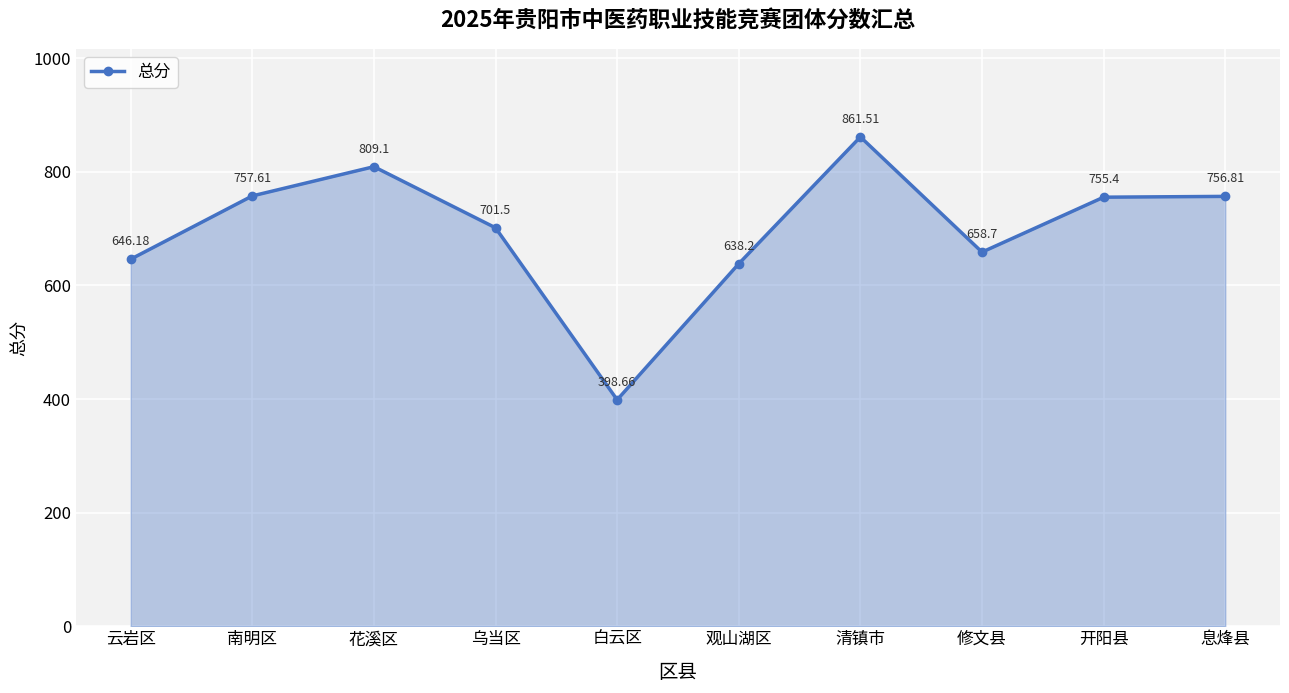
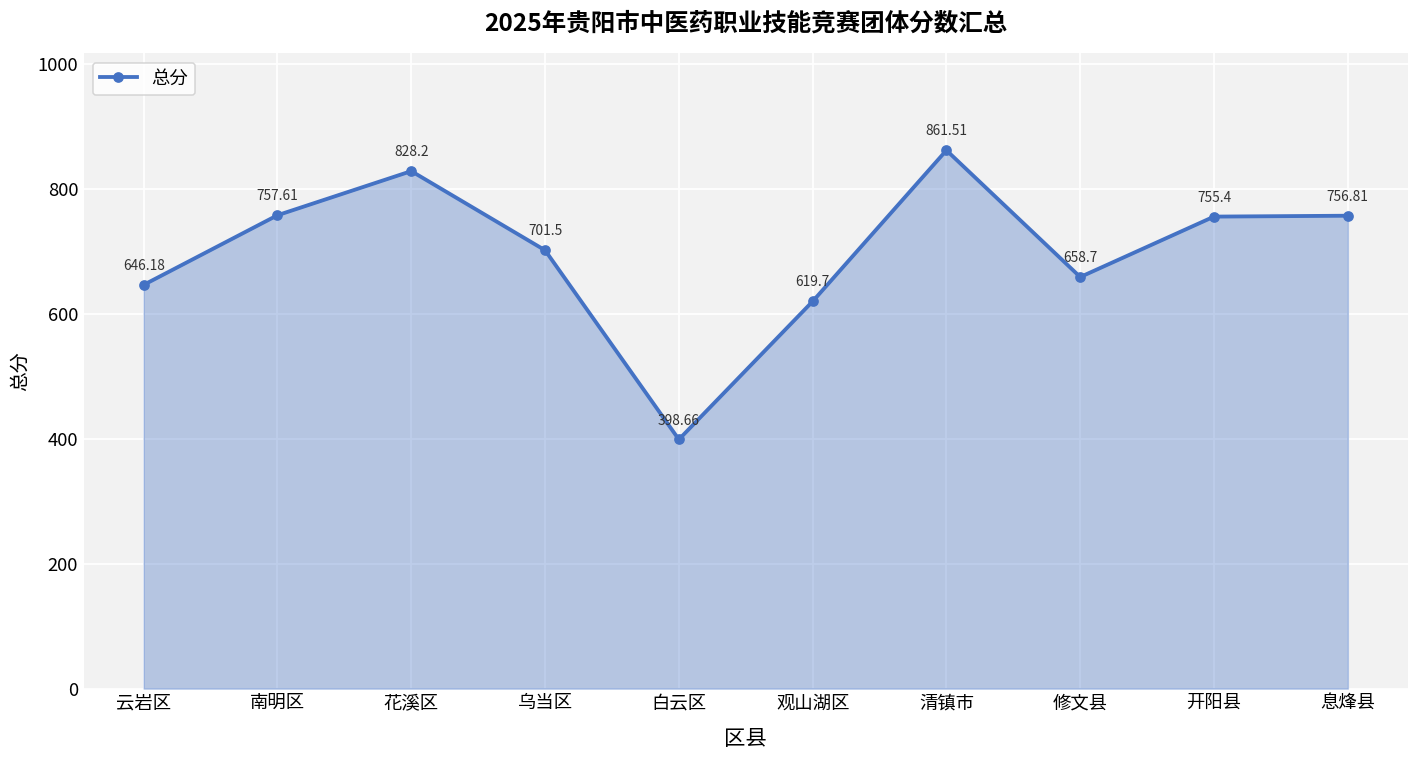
花溪区: 809.1 -> 828.2
观山湖区: 638.2 -> 619.7
